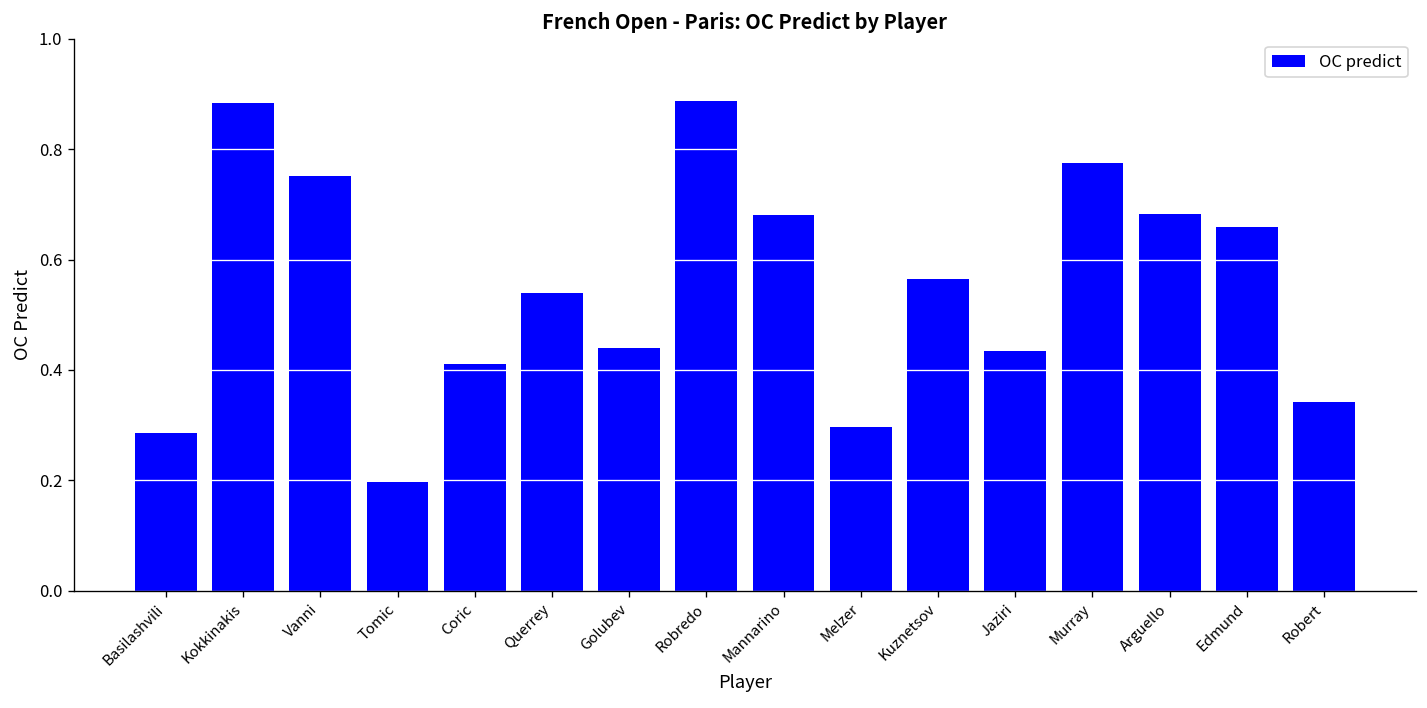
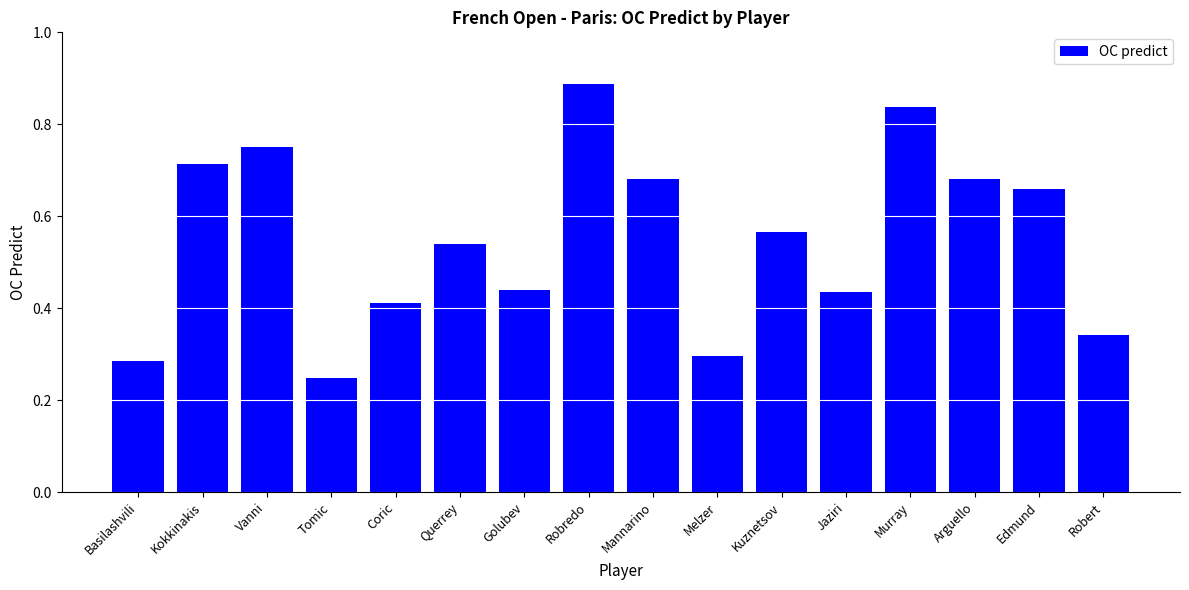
Kokkinakis: 0.88 -> 0.71
Tomic: 0.20 -> 0.25
Murray: 0.77 -> 0.84
